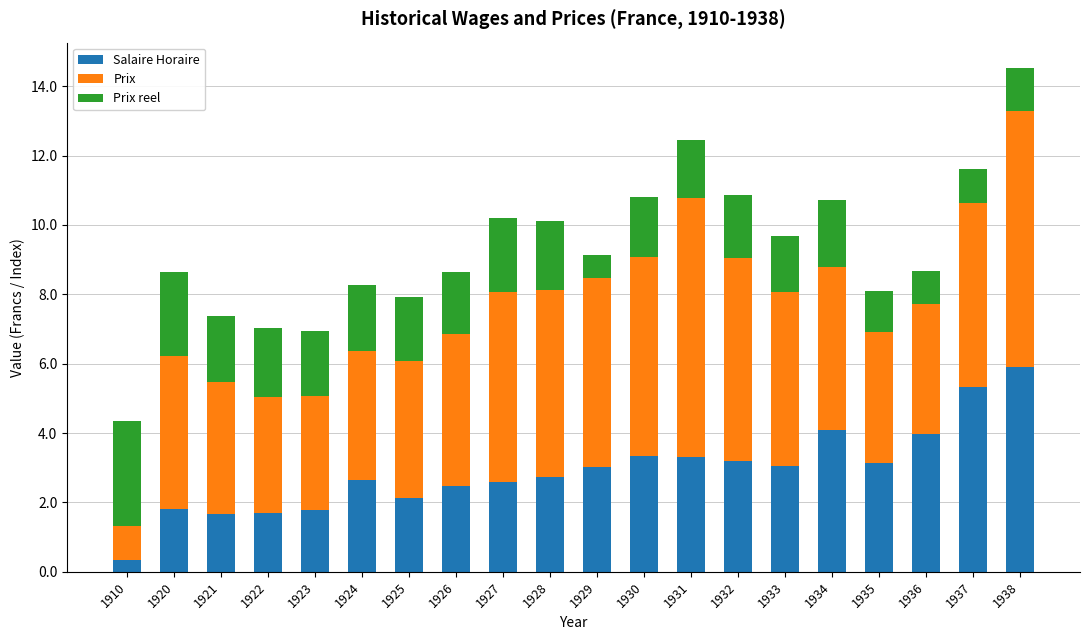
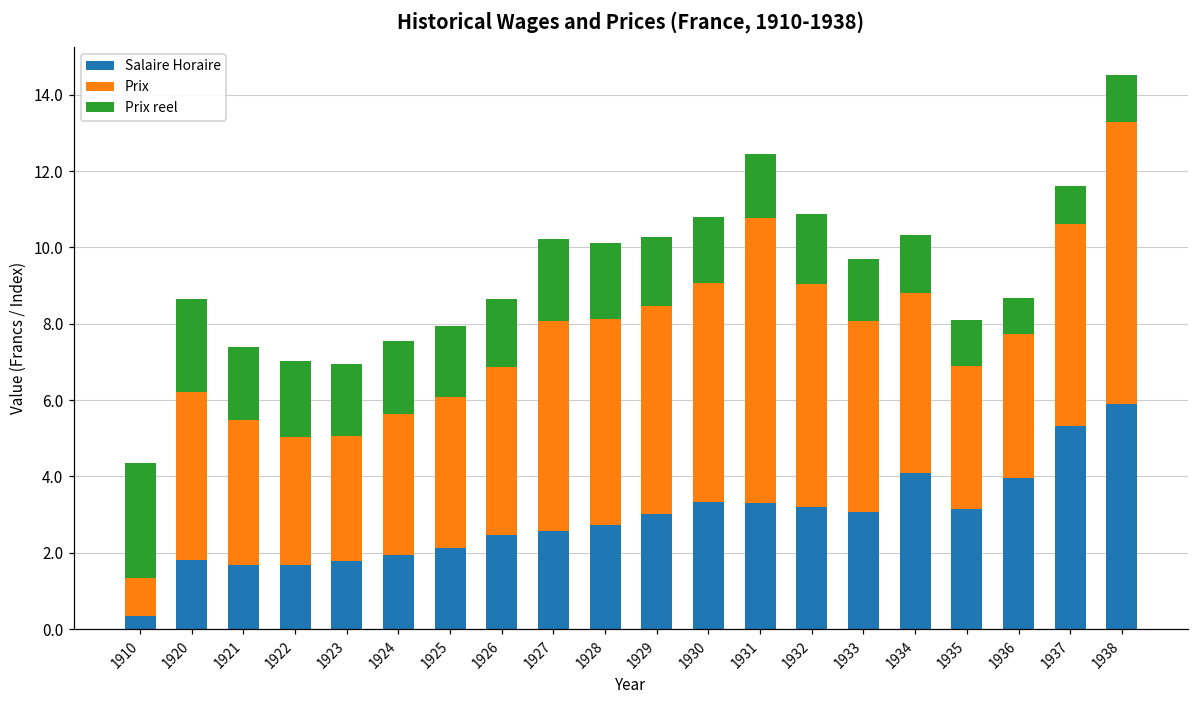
Salaire Horaire, 1924: 2.7 -> 1.9
Prix reel, 1929: 0.7 -> 1.8
Prix reel, 1934: 1.9 -> 1.5
